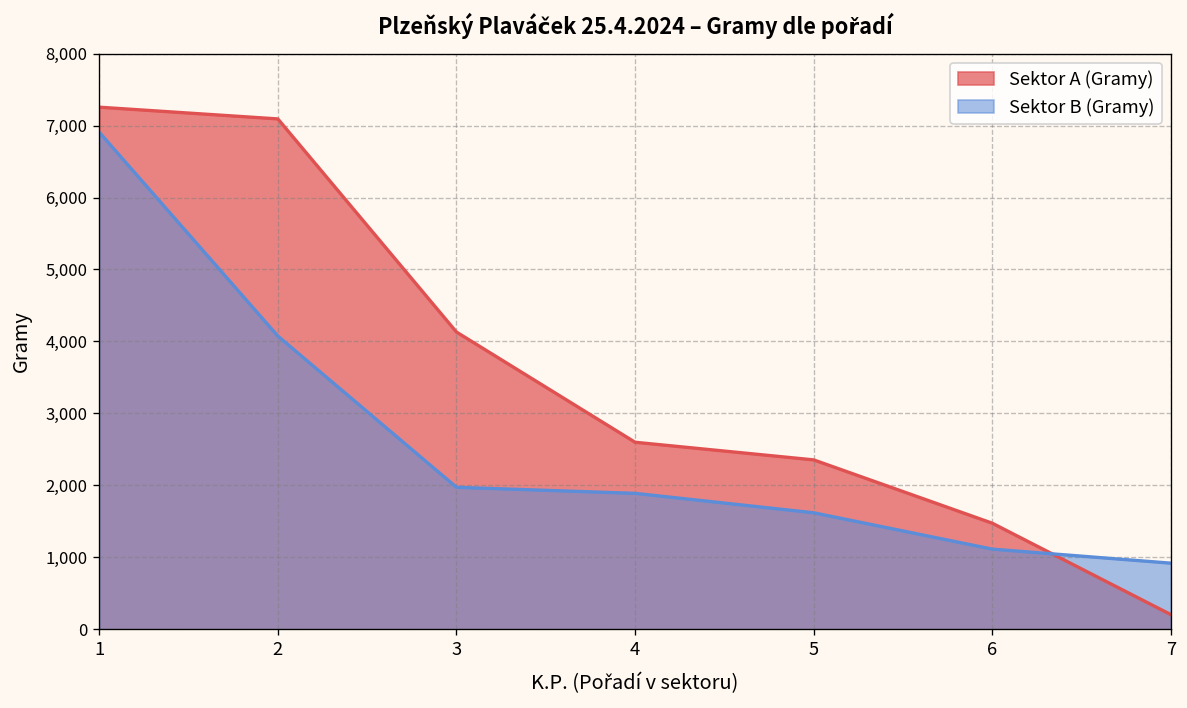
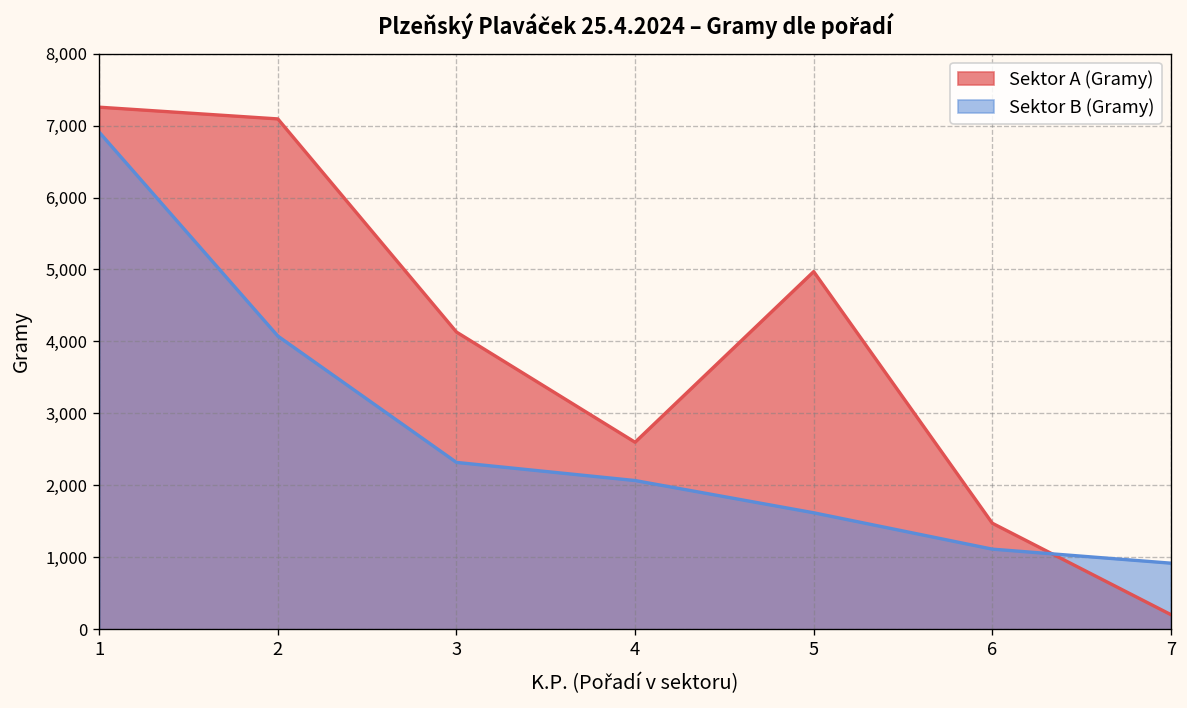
Sektor B (Gramy), 3: 2,000 -> 2,300
Sektor B (Gramy), 4: 1,900 -> 2,100
Sektor A (Gramy), 5: 2,400 -> 5,000
